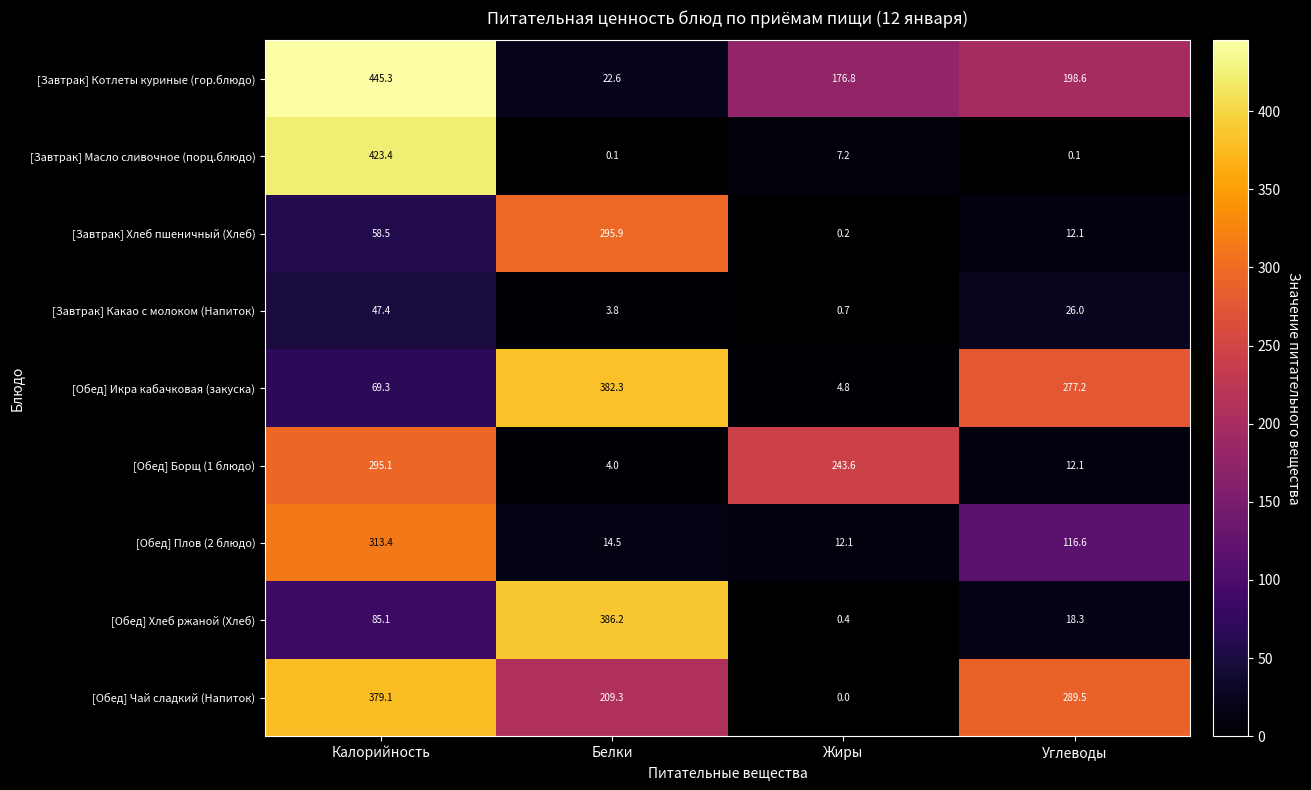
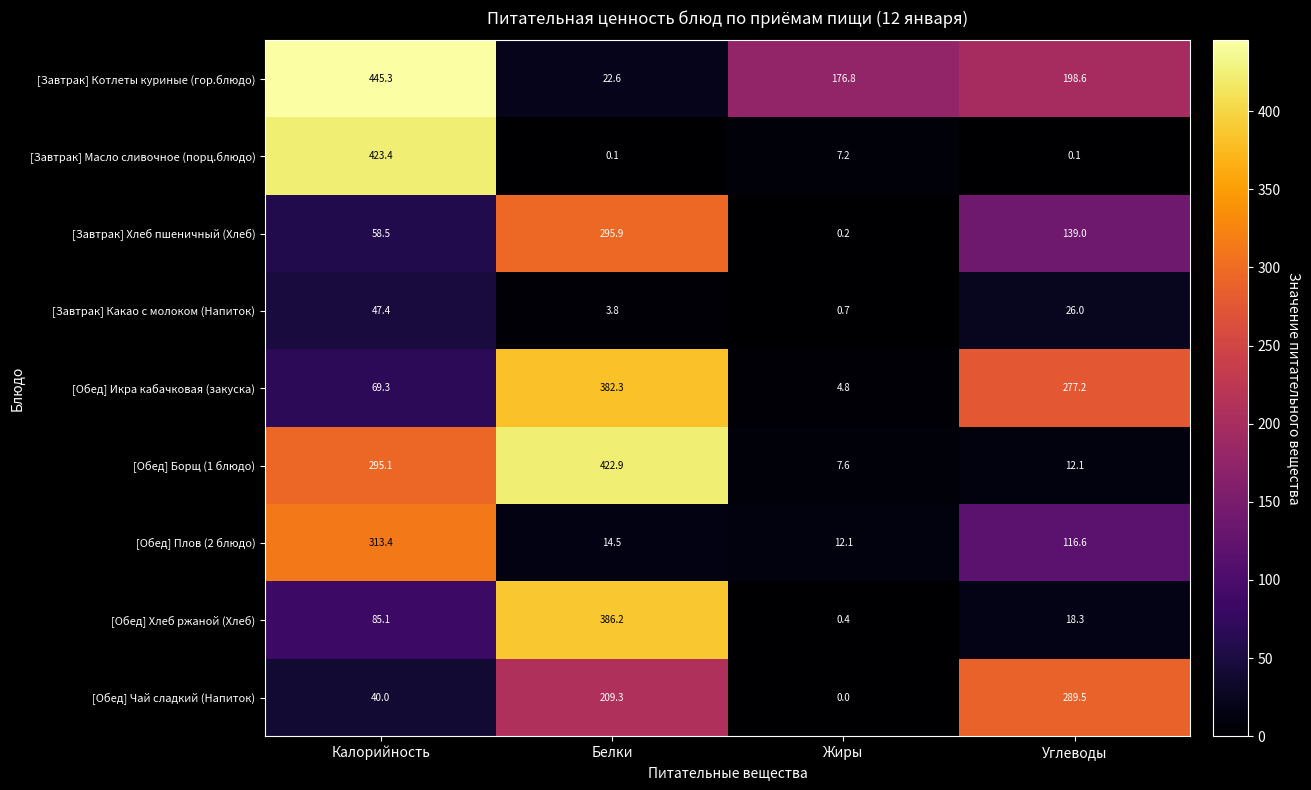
[Завтрак] Хлеб пшеничный (Хлеб), Углеводы: 12.1 -> 139.0
[Обед] Борщ (1 блюдо), Белки: 4.0 -> 422.9
[Обед] Борщ (1 блюдо), Жиры: 243.6 -> 7.6
[Обед] Чай сладкий (Напиток), Калорийность: 379.1 -> 40.0
